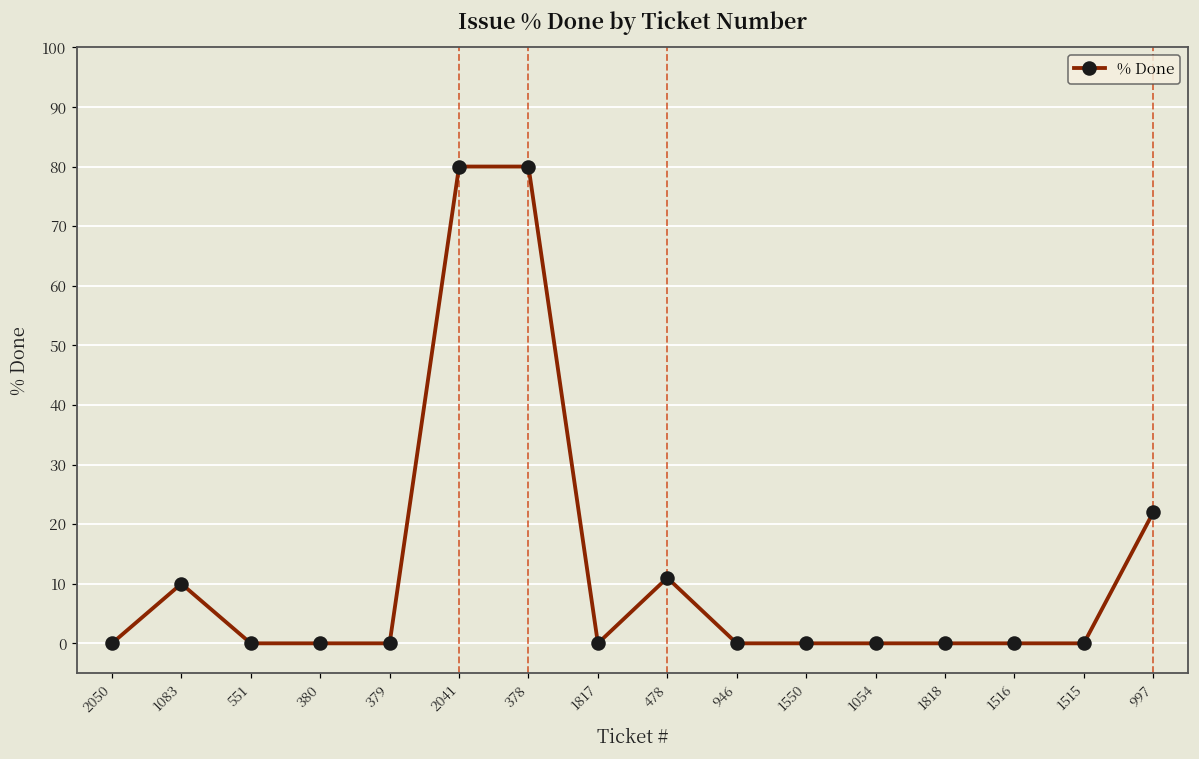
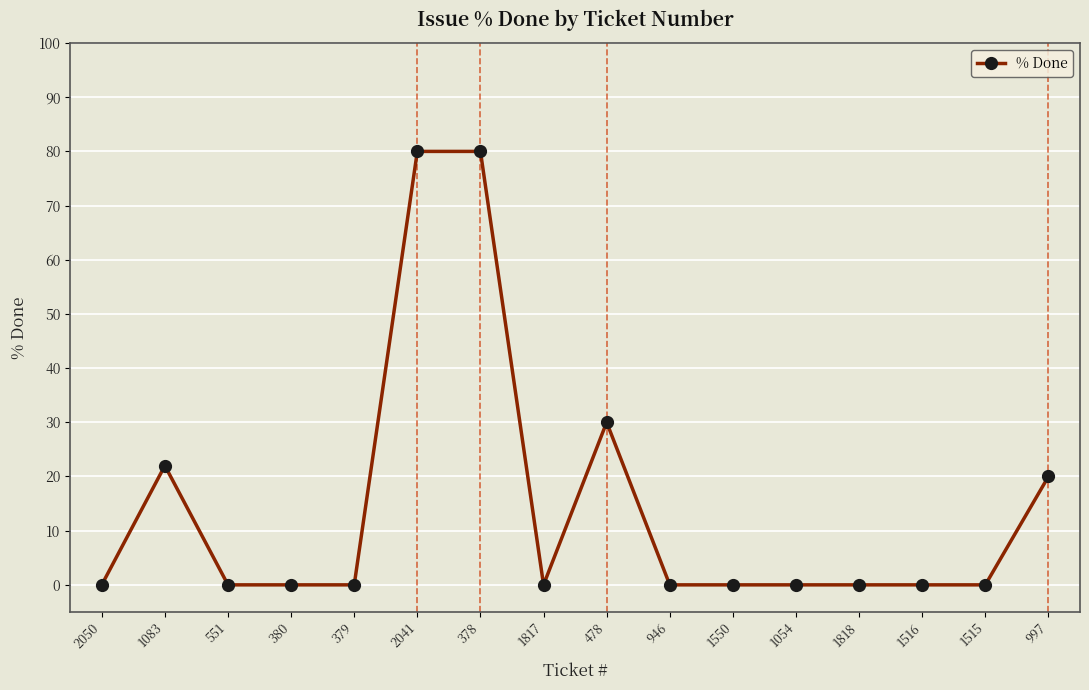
1083: 10 -> 22
478: 11 -> 30
997: 22 -> 20
